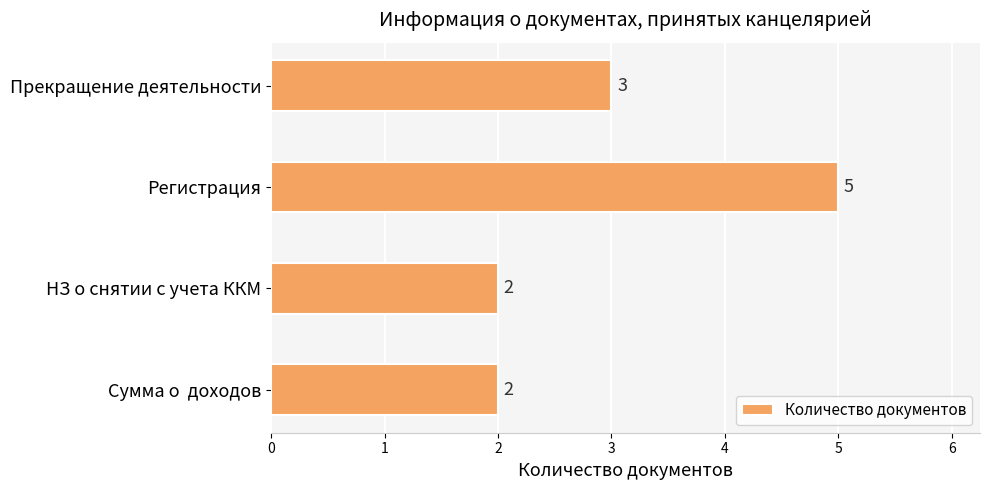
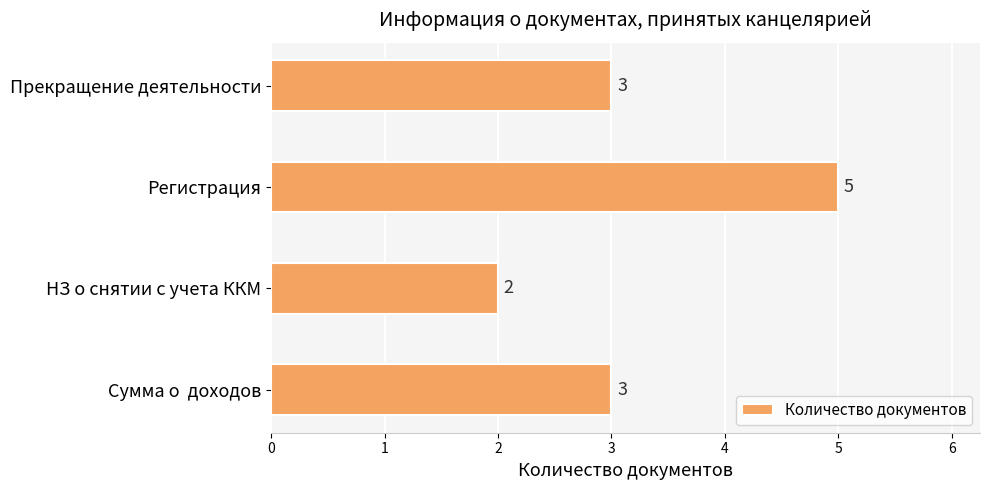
Сумма о доходов: 2 -> 3
